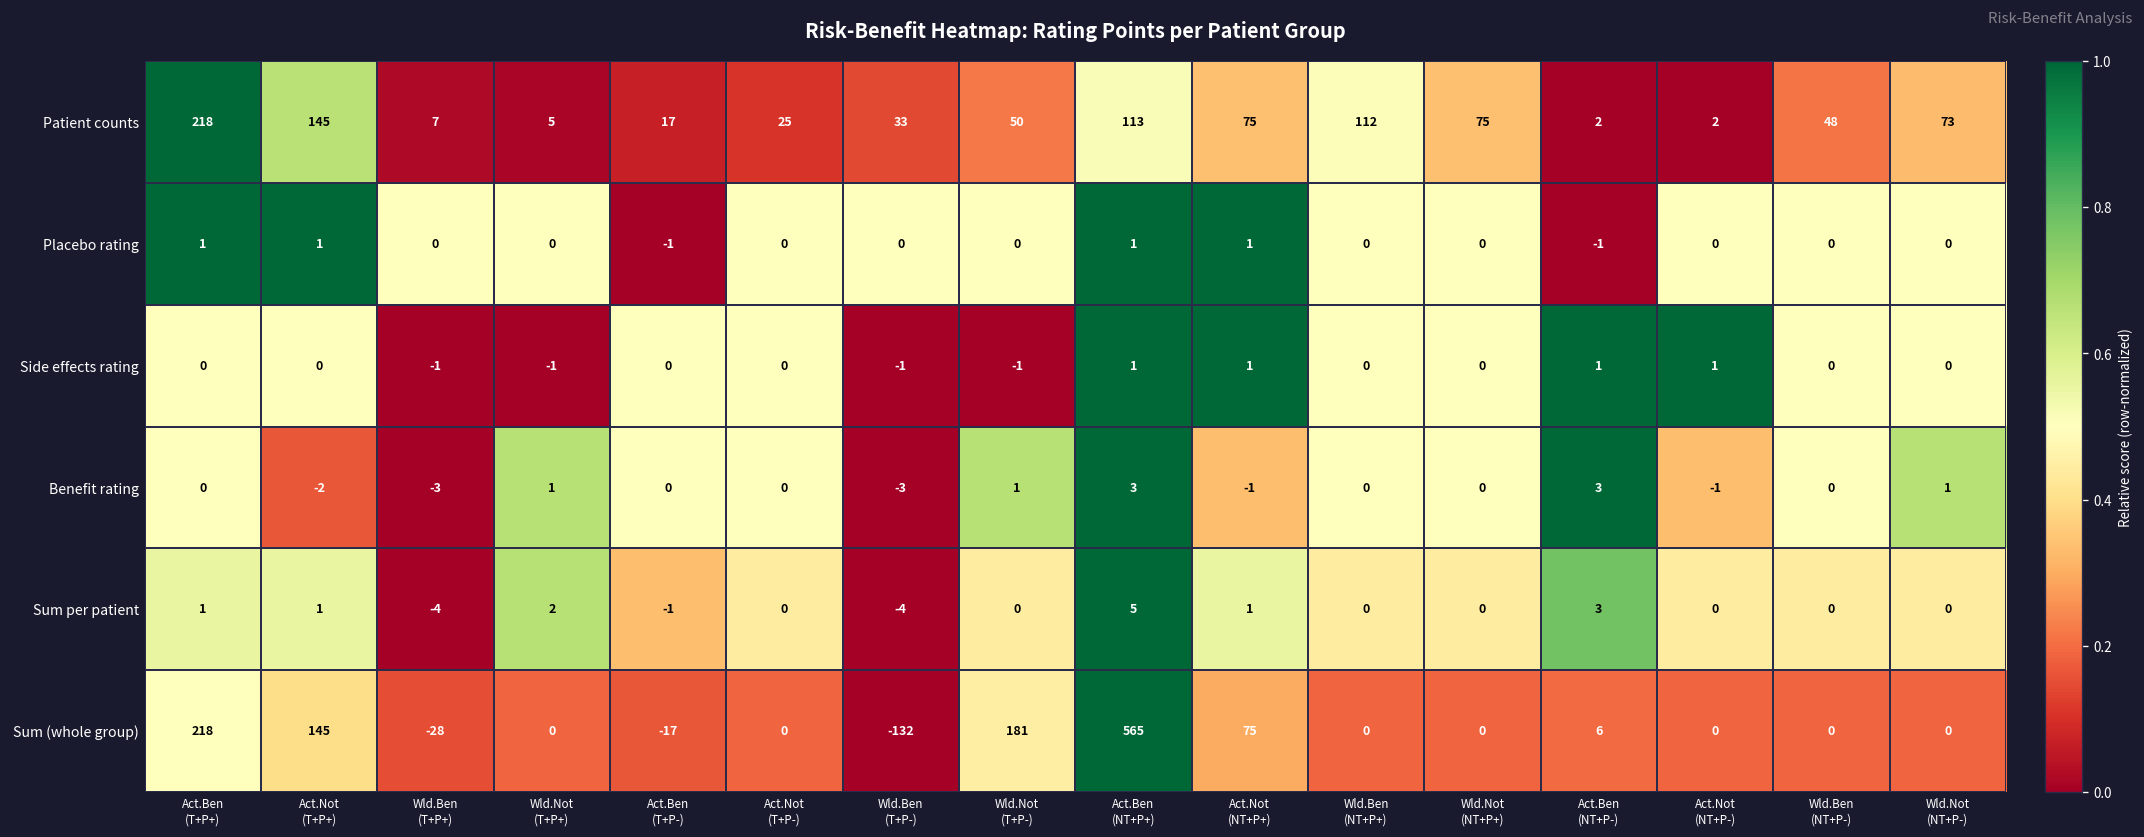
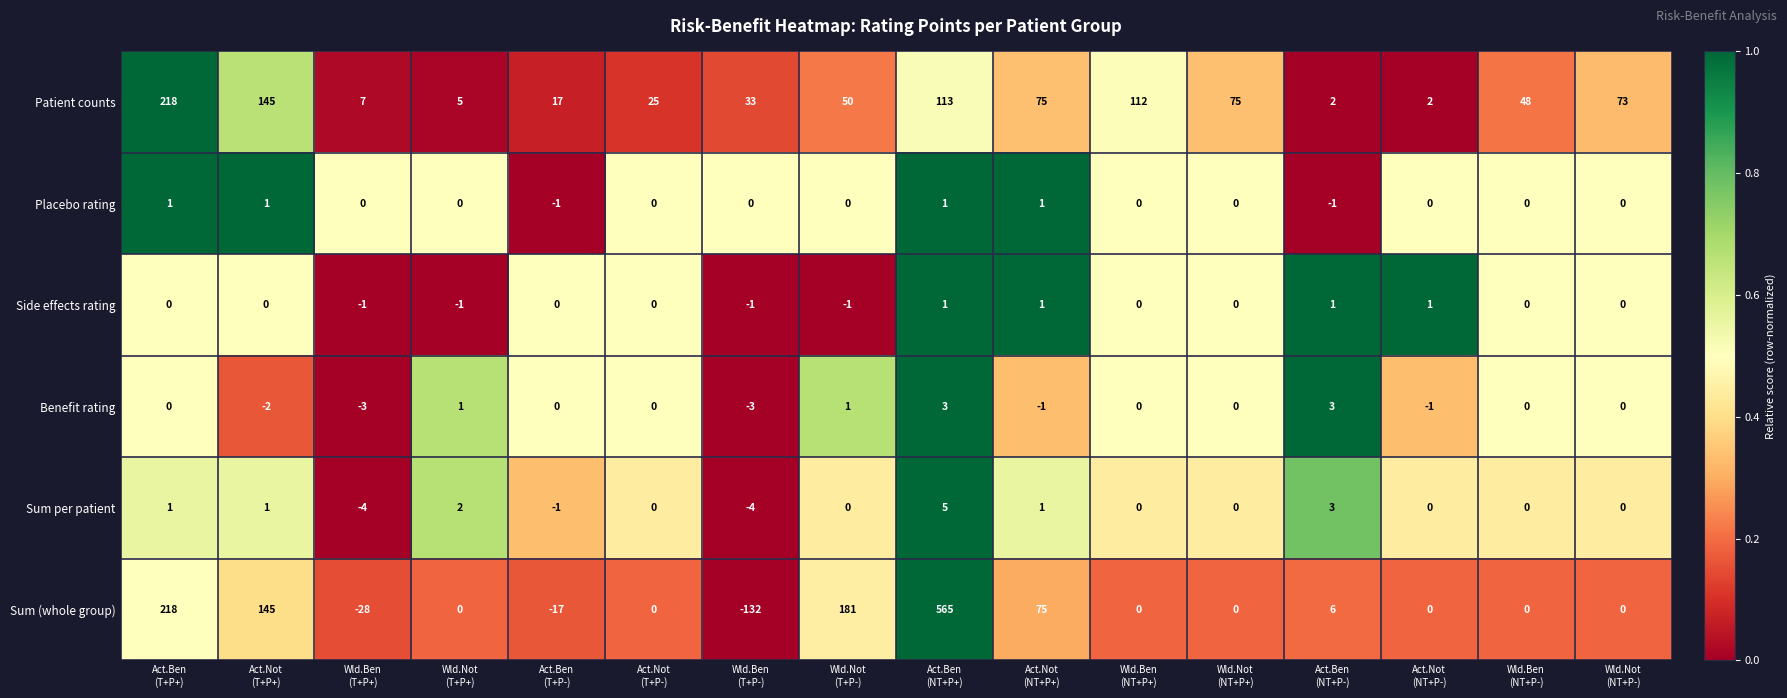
Benefit rating, Wld.Not (NT+P-): 1 -> 0
